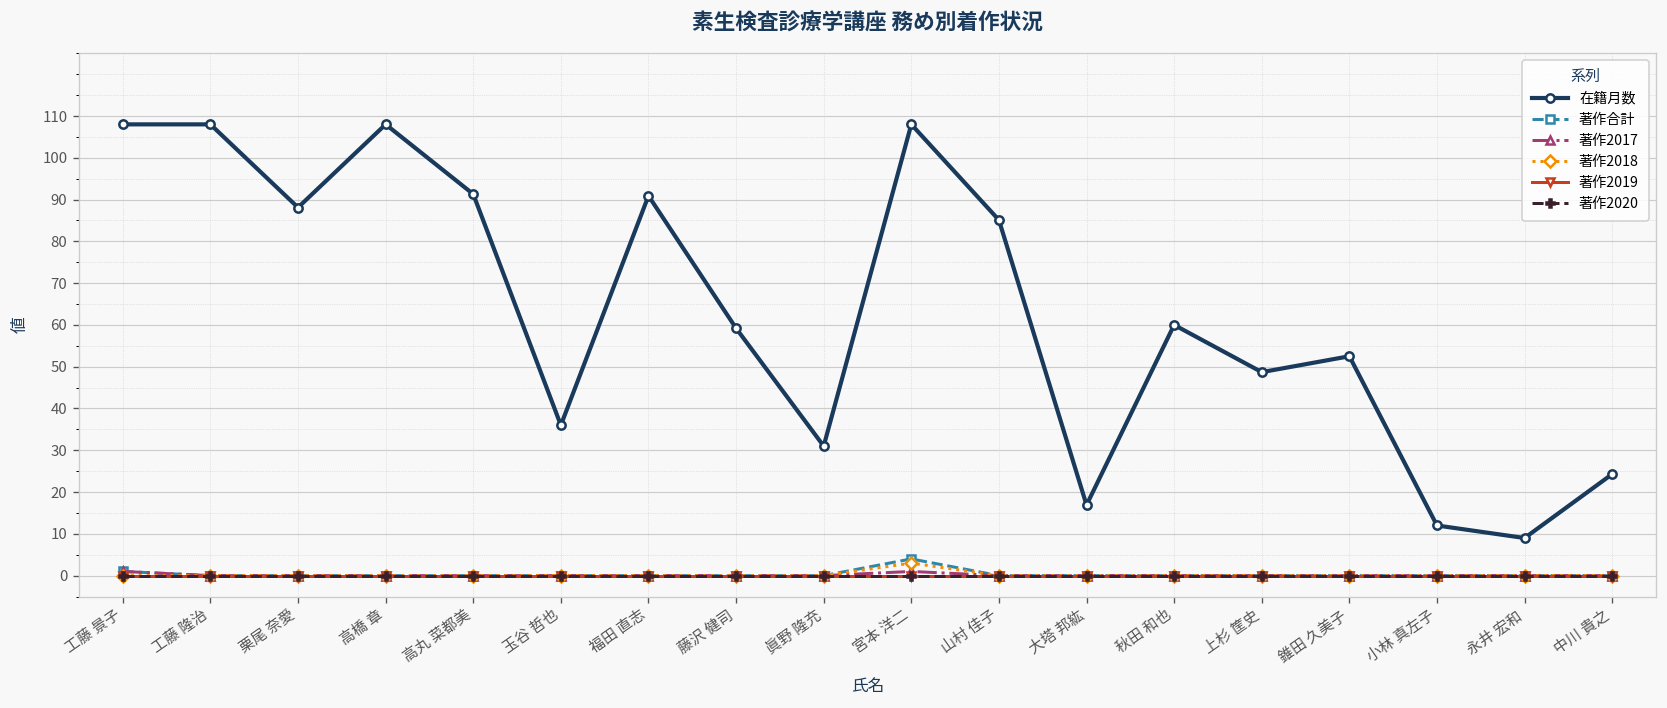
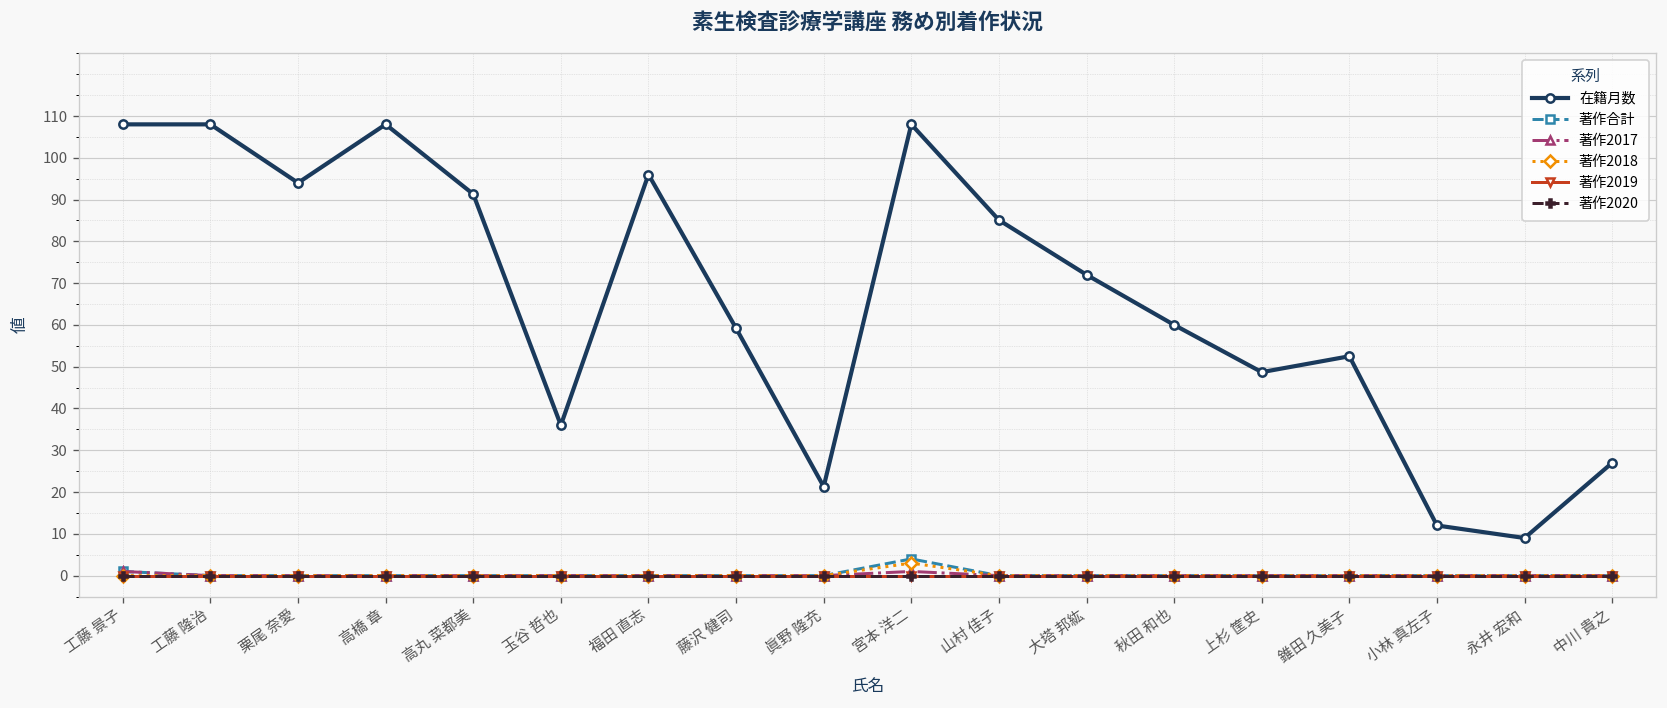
在籍月数, 栗尾 奈愛: 88 -> 94
在籍月数, 福田 直志: 91 -> 96
在籍月数, 眞野 隆充: 31 -> 21
在籍月数, 大塔 邦紘: 17 -> 72
在籍月数, 中川 貴之: 24 -> 27
